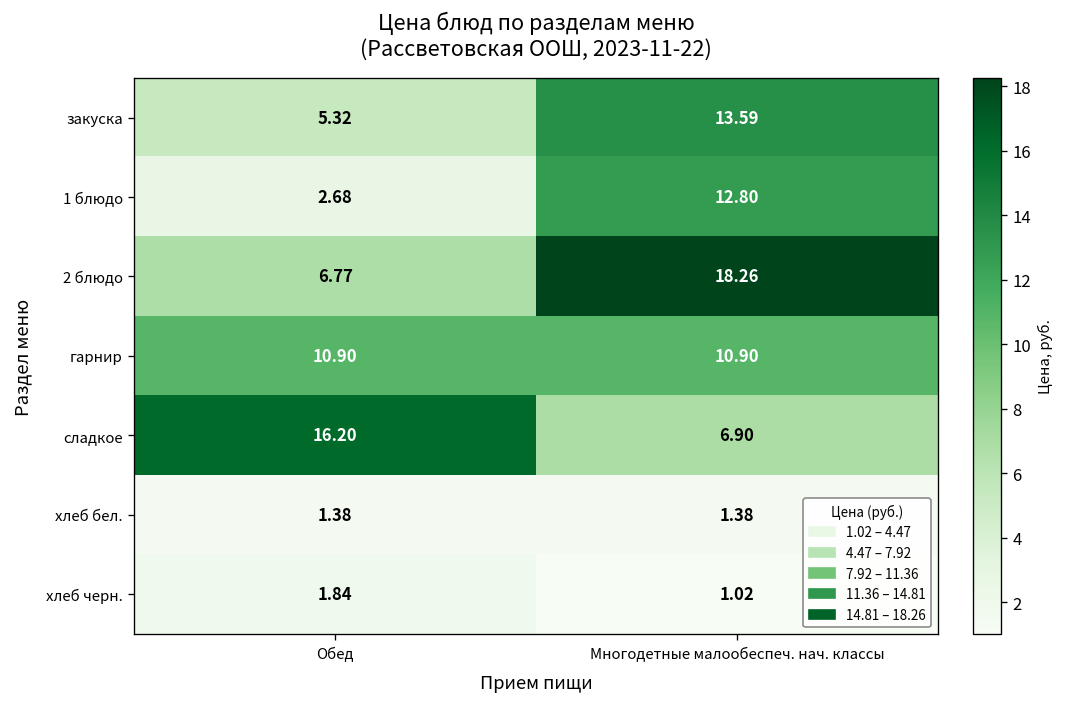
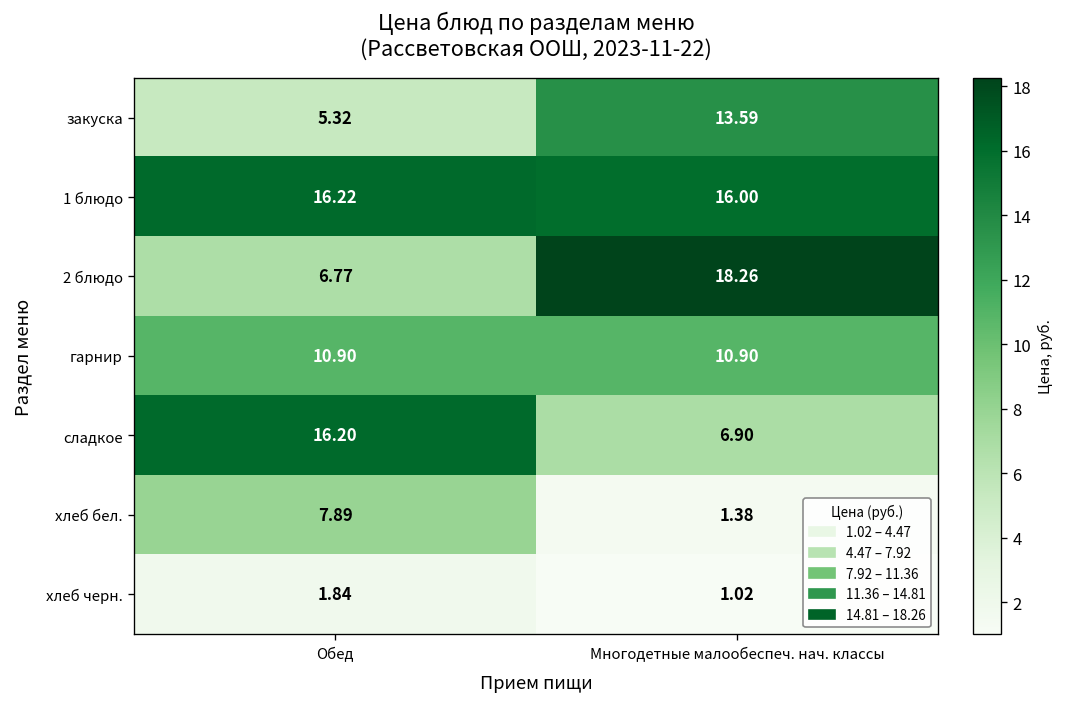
1 блюдо, Обед: 2.68 -> 16.22
1 блюдо, Многодетные малообеспеч. нач. классы: 12.80 -> 16.00
хлеб бел., Обед: 1.38 -> 7.89
